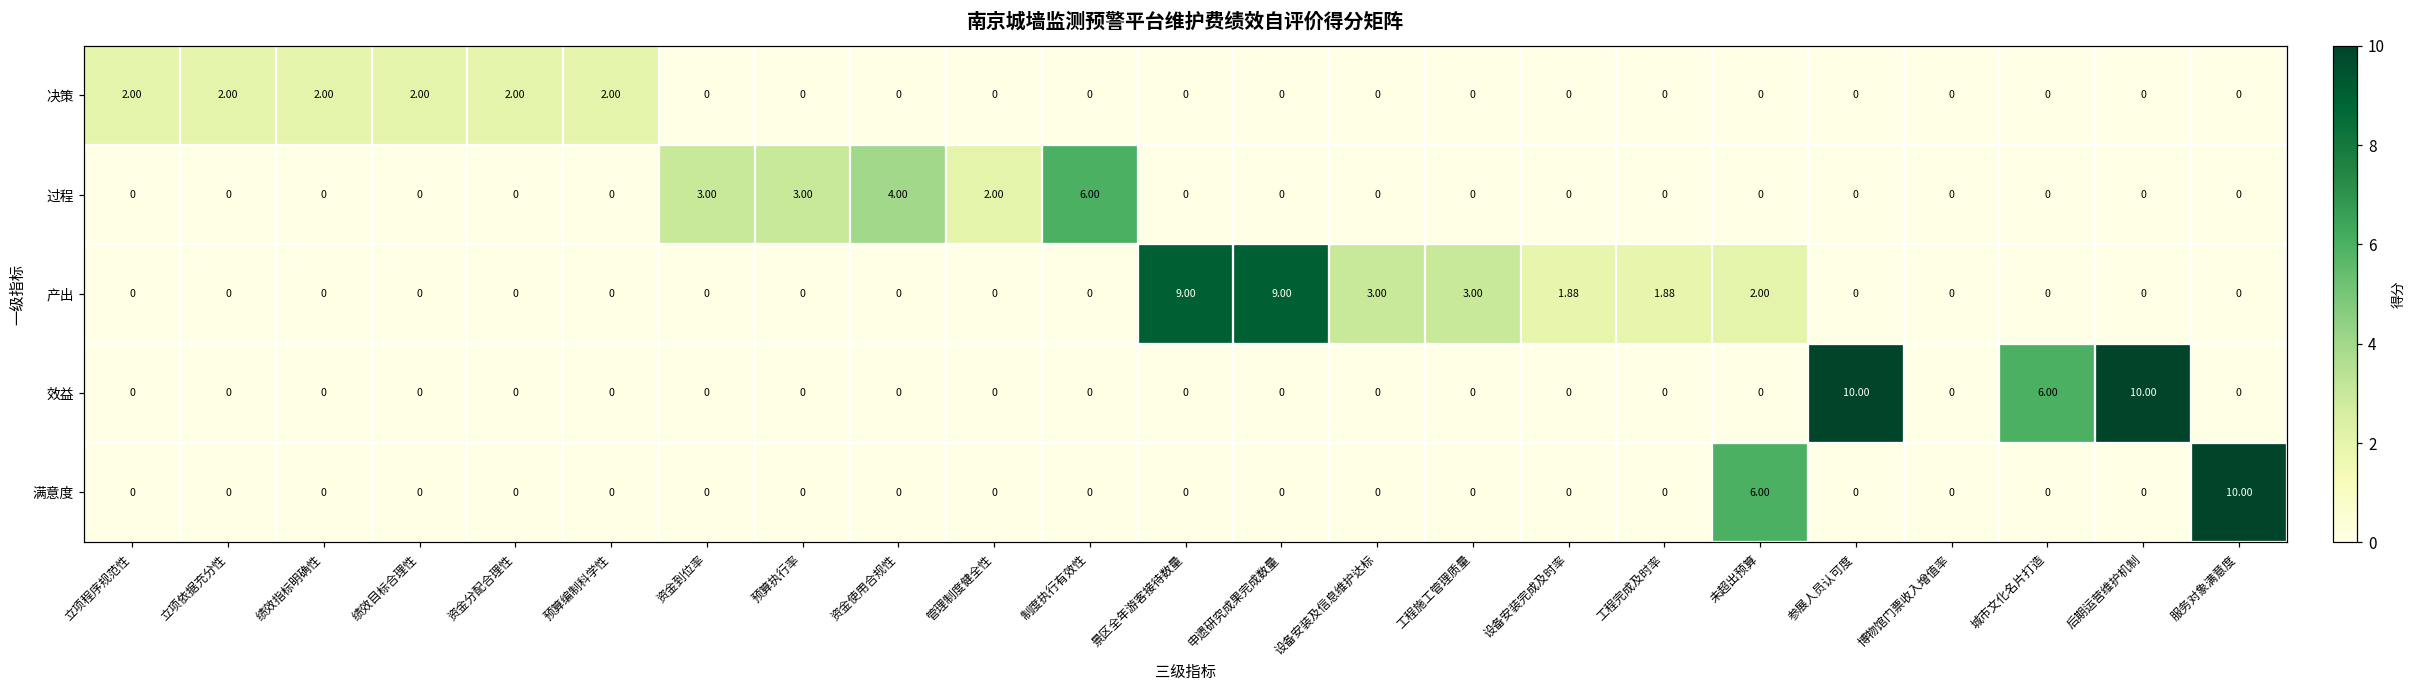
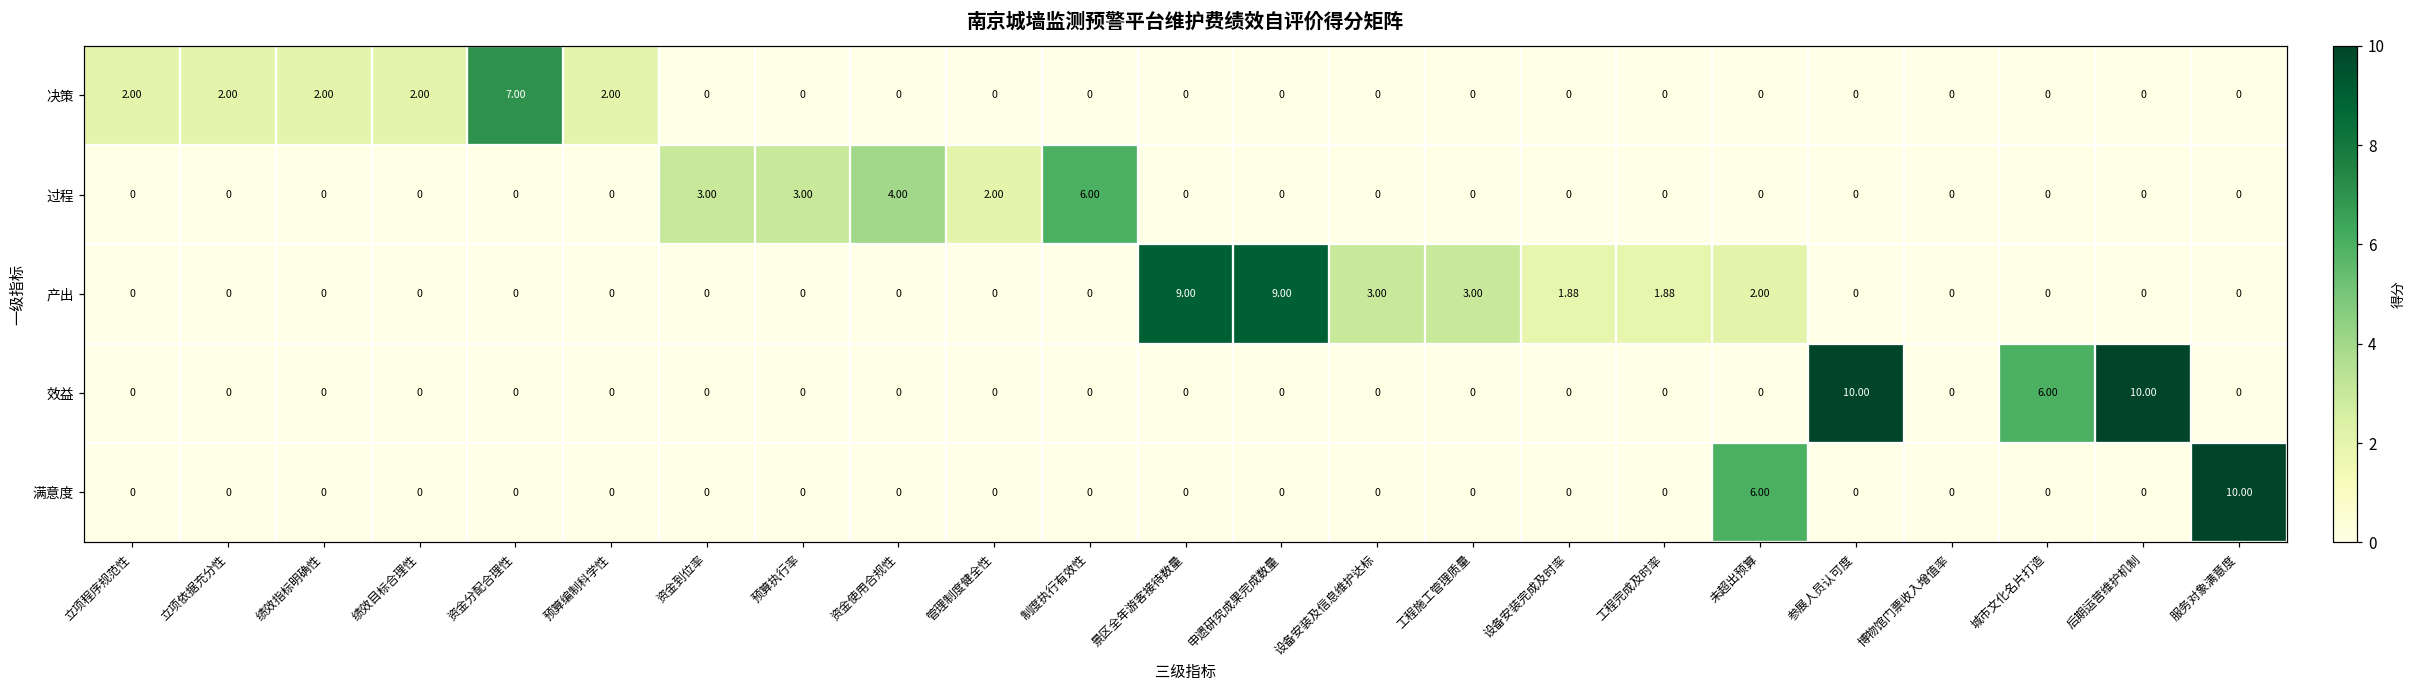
决策, 资金分配合理性: 2.00 -> 7.00
